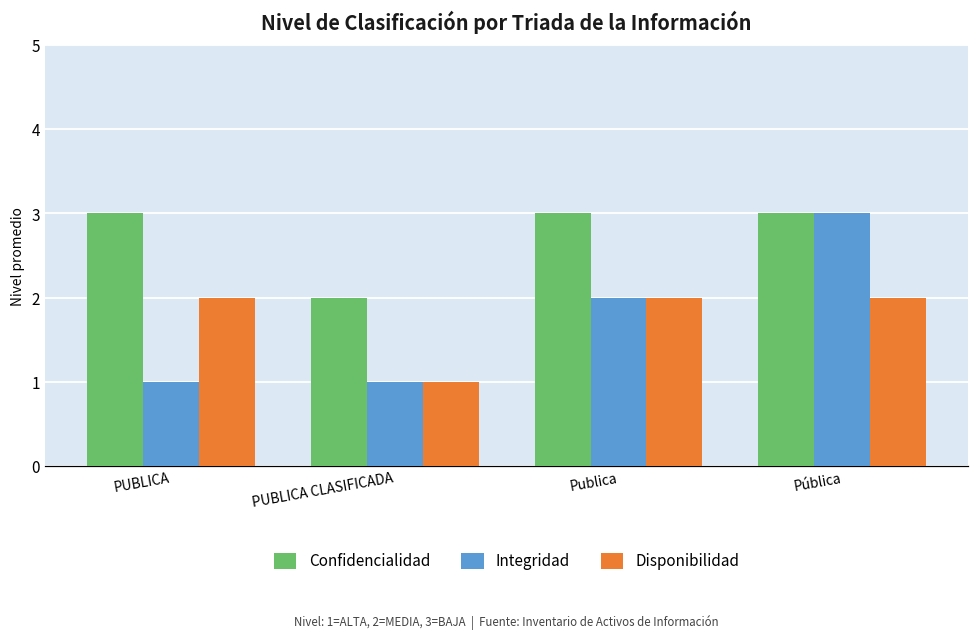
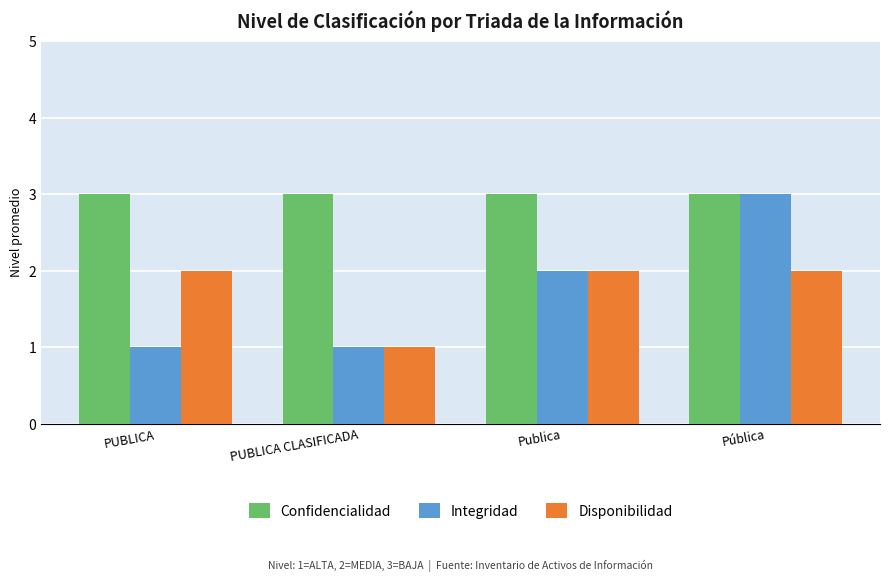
Confidencialidad, PUBLICA CLASIFICADA: 2 -> 3
